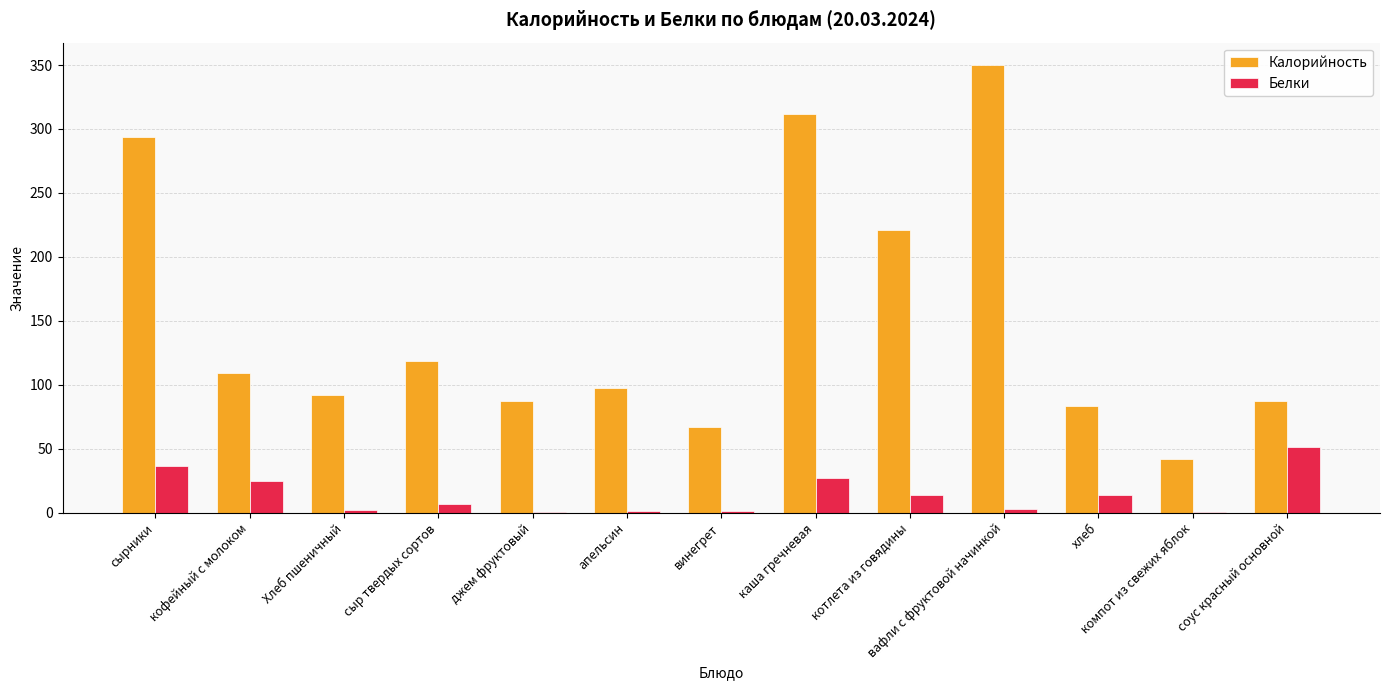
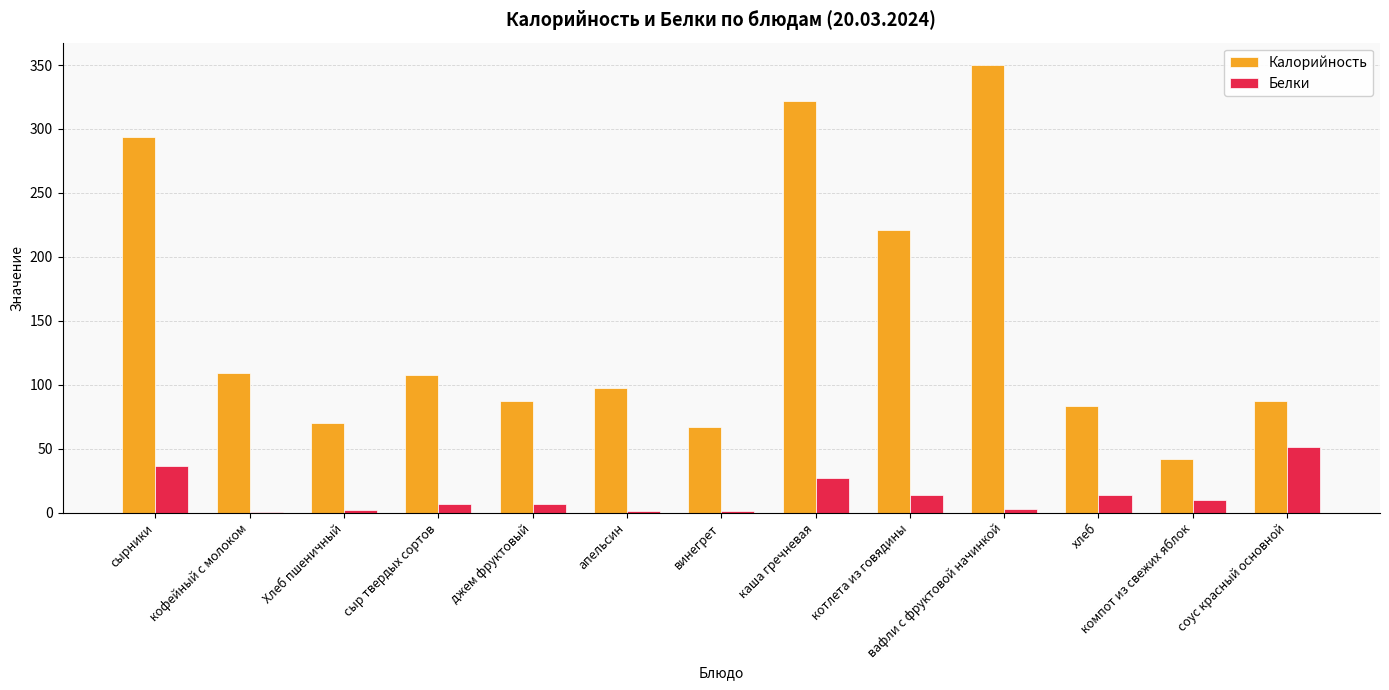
Белки, кофейный с молоком: 25 -> 0
Калорийность, Хлеб пшеничный: 92 -> 70
Калорийность, сыр твердых сортов: 119 -> 108
Белки, джем фруктовый: 0 -> 7
Калорийность, каша гречневая: 312 -> 322
Белки, компот из свежих яблок: 0 -> 10
